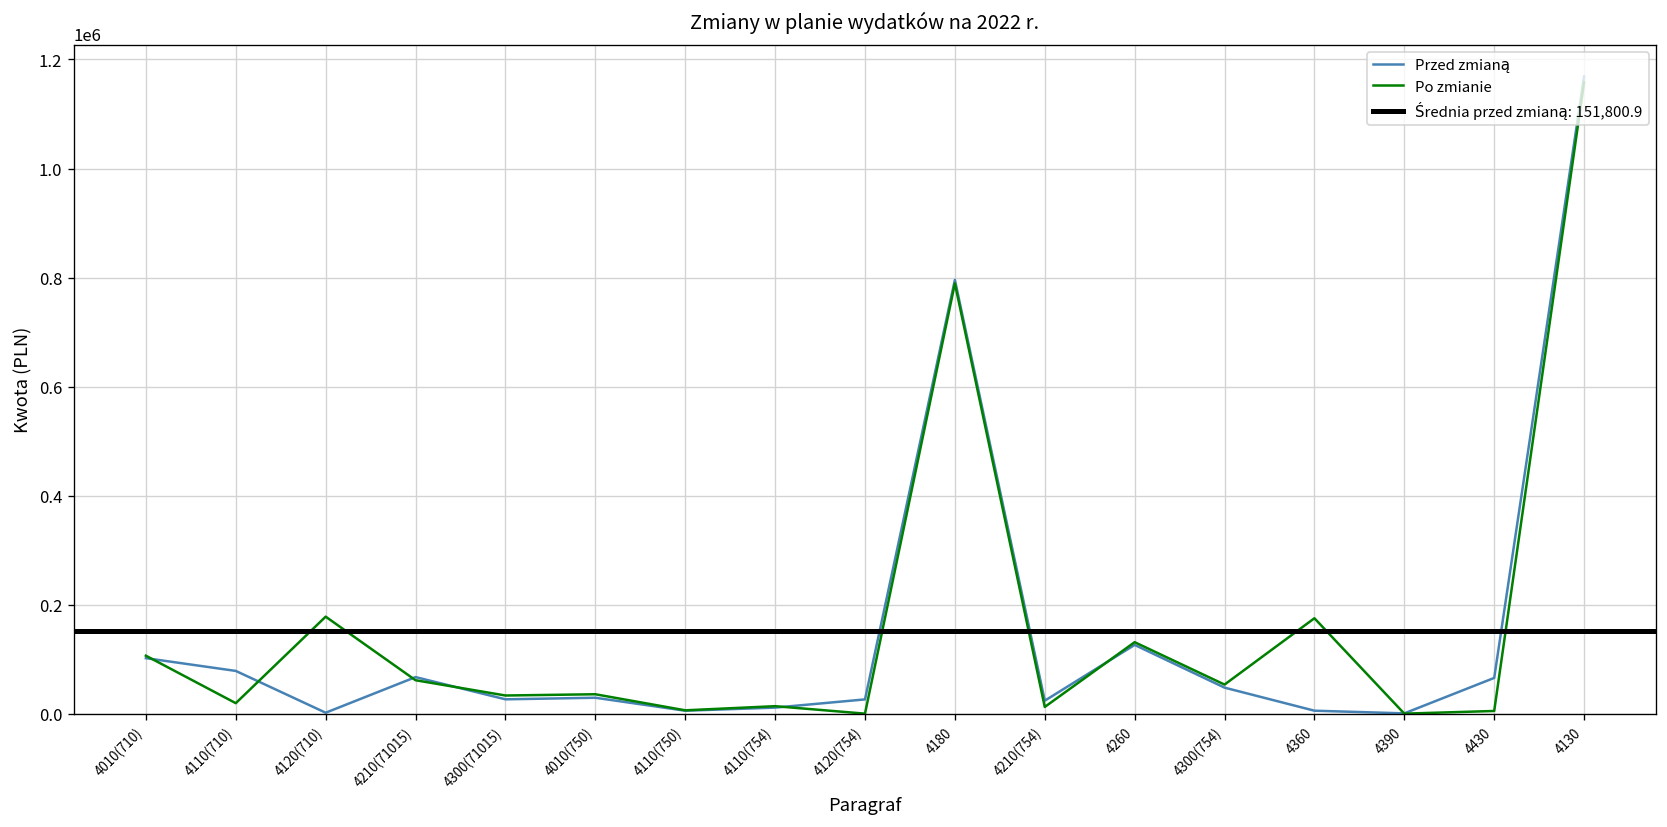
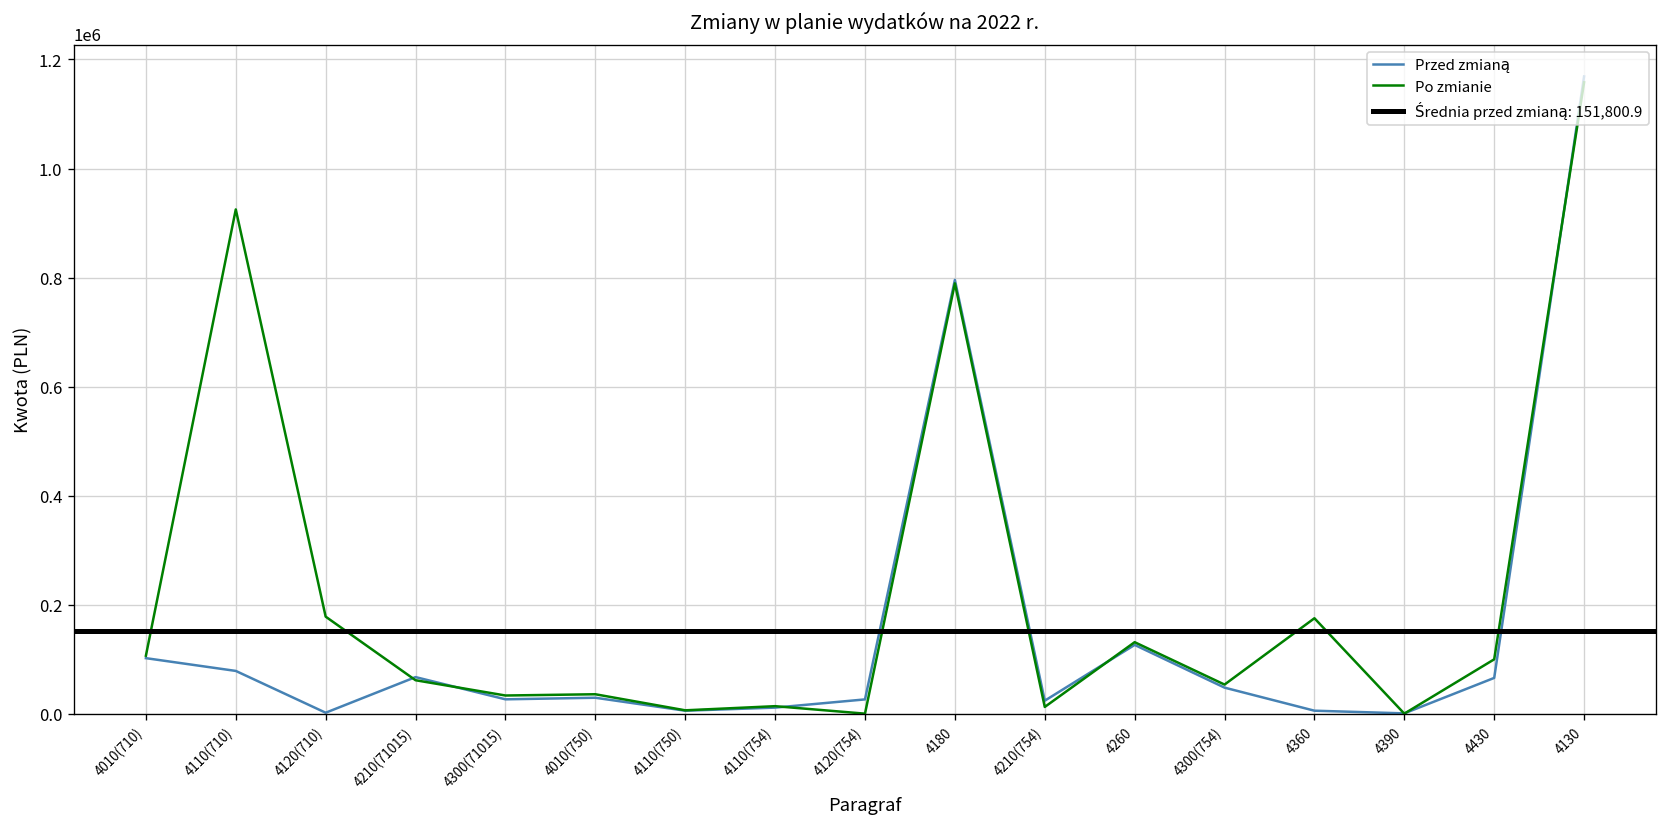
Po zmianie, 4110(710): 20000 -> 920000
Po zmianie, 4430: 0 -> 100000
